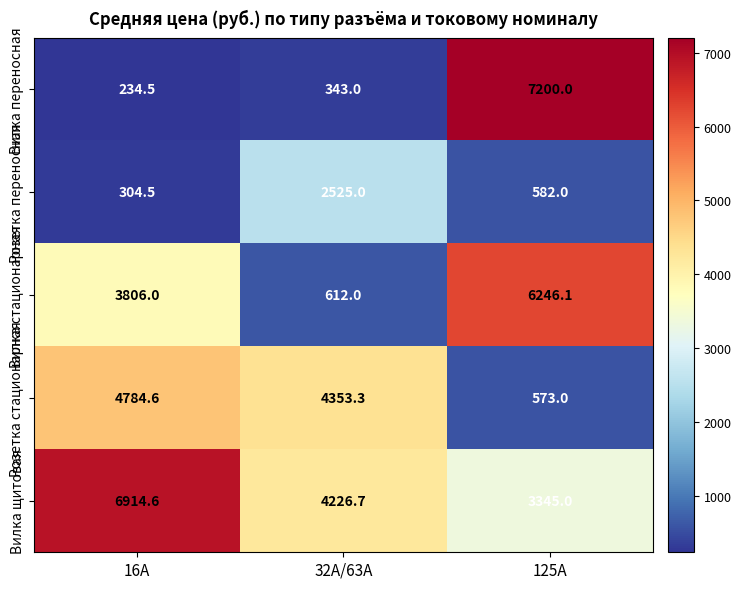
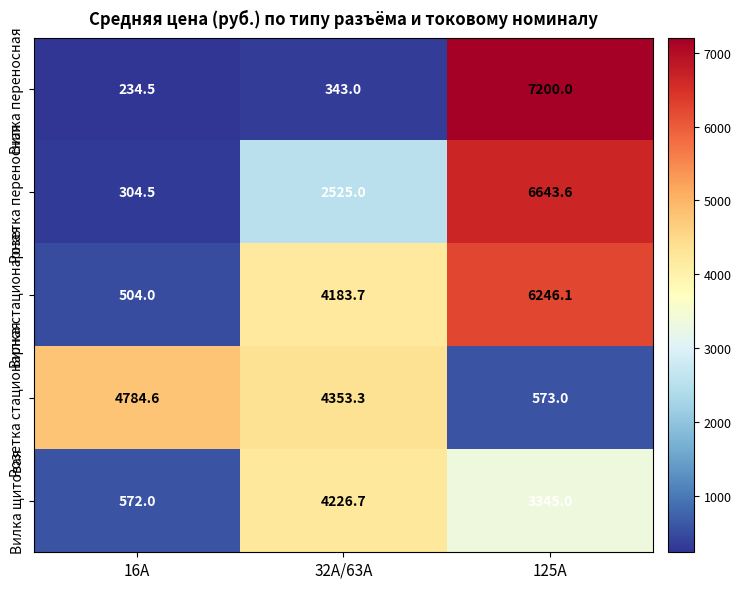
Розетка переносная, 125А: 582.0 -> 6643.6
Вилка стационарная, 16А: 3806.0 -> 504.0
Вилка стационарная, 32А/63А: 612.0 -> 4183.7
Вилка щитовая, 16А: 6914.6 -> 572.0
